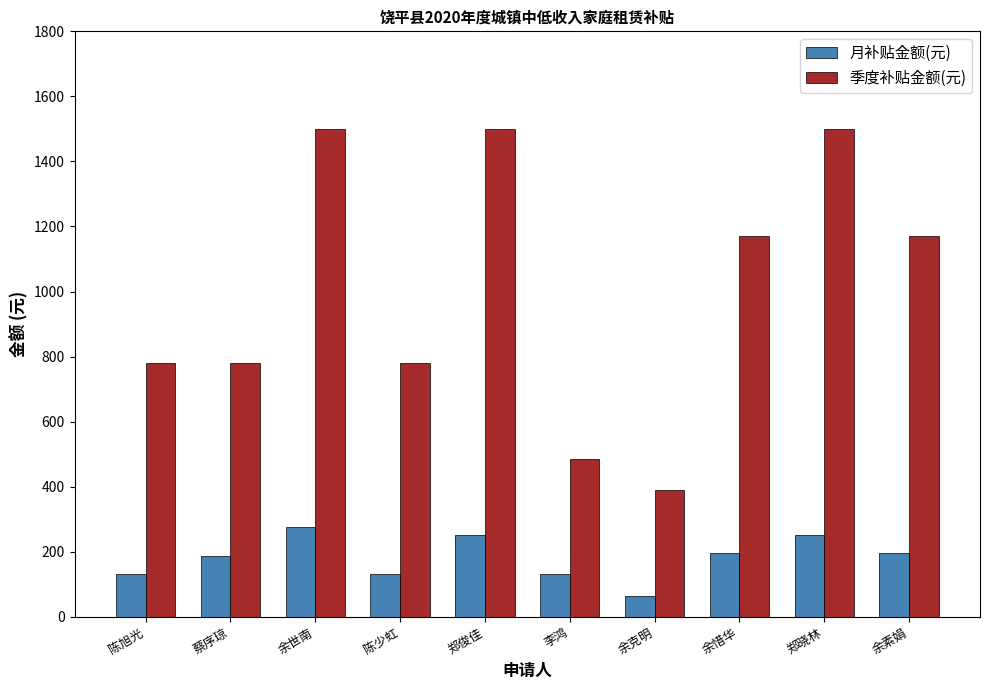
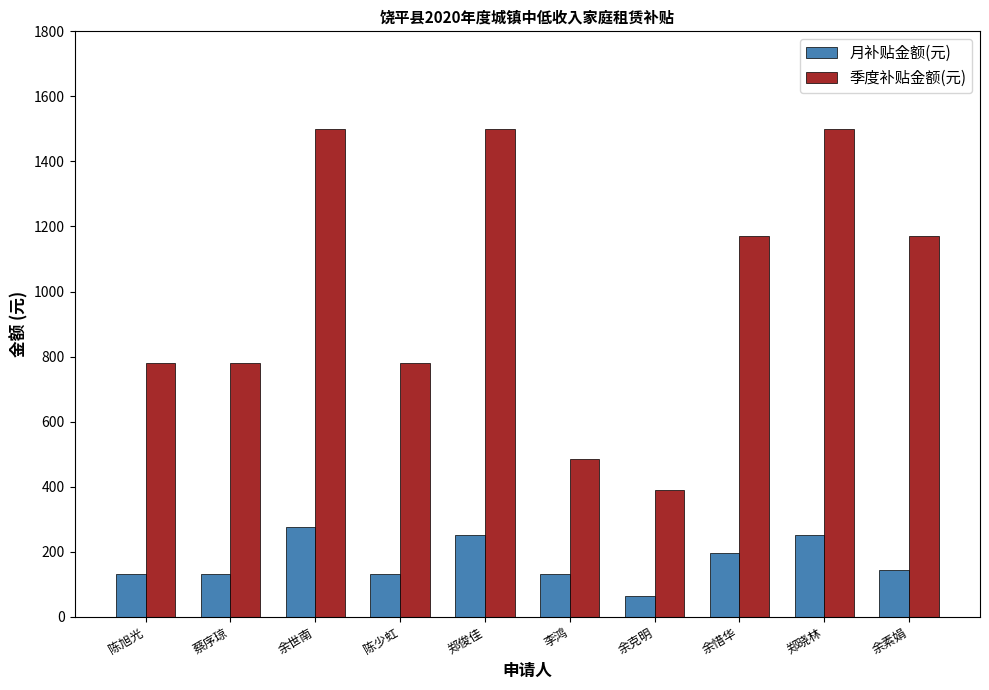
月补贴金额(元), 蔡序琼: 190 -> 130
月补贴金额(元), 余素娟: 200 -> 140
